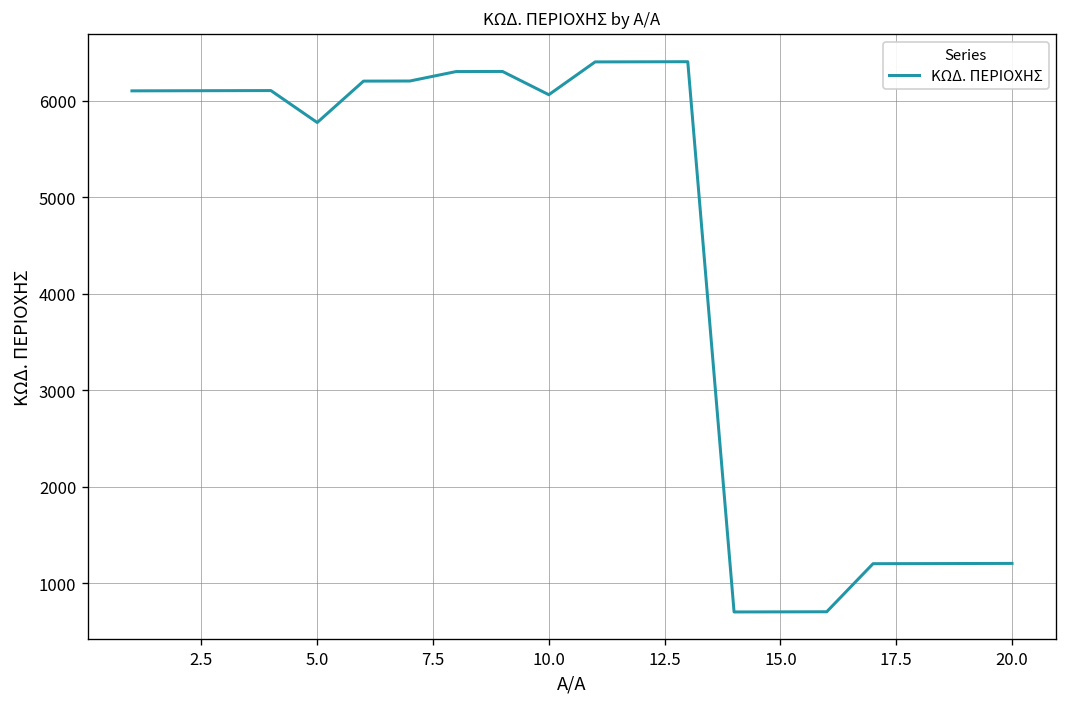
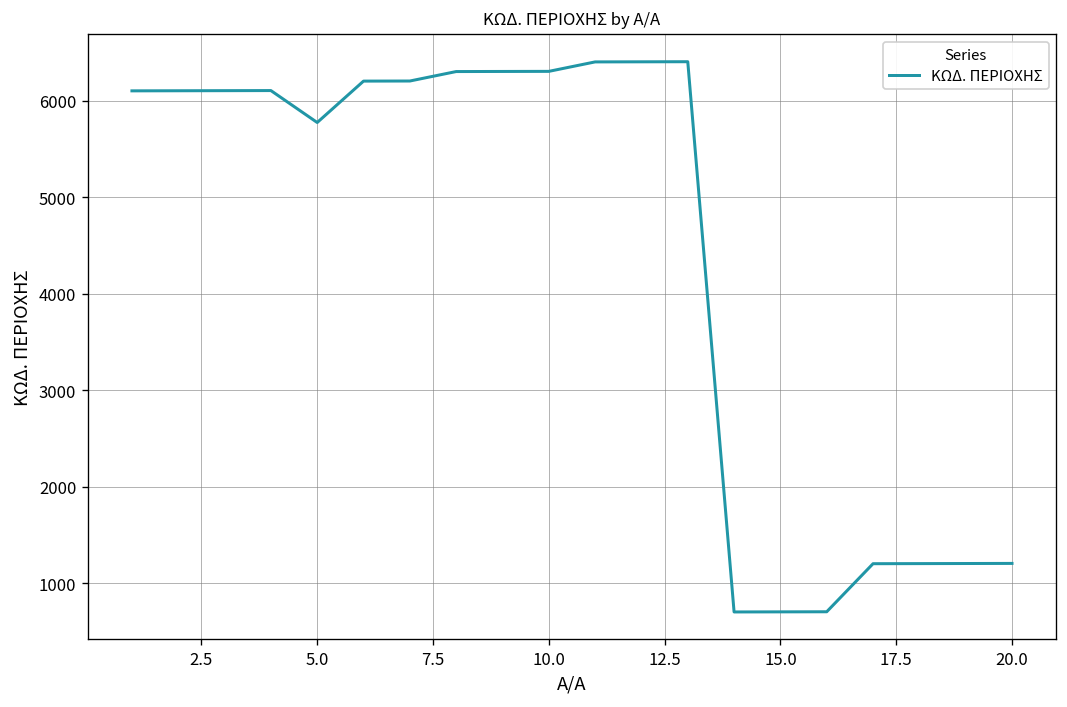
10.0: 6100 -> 6300
